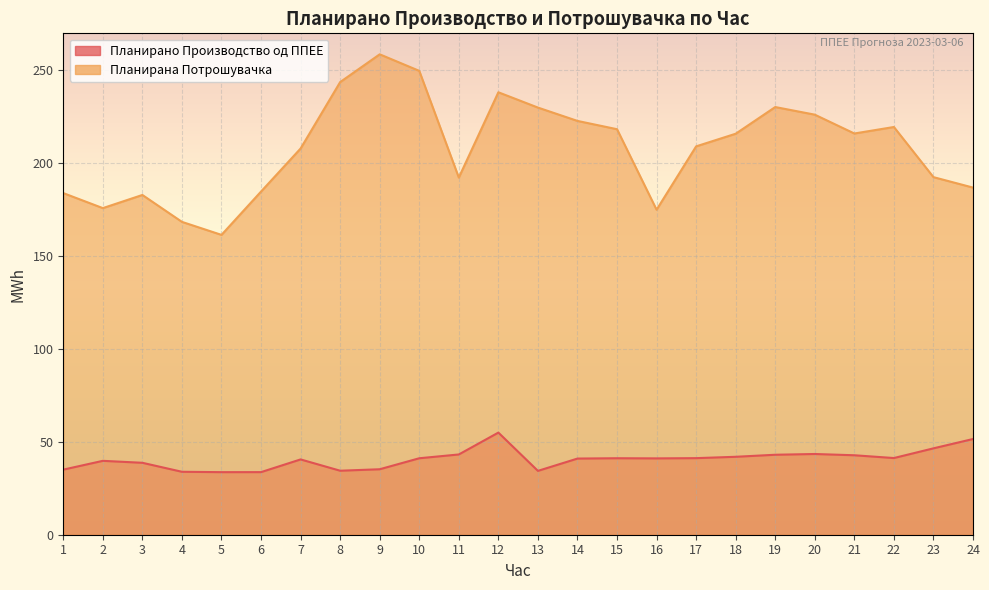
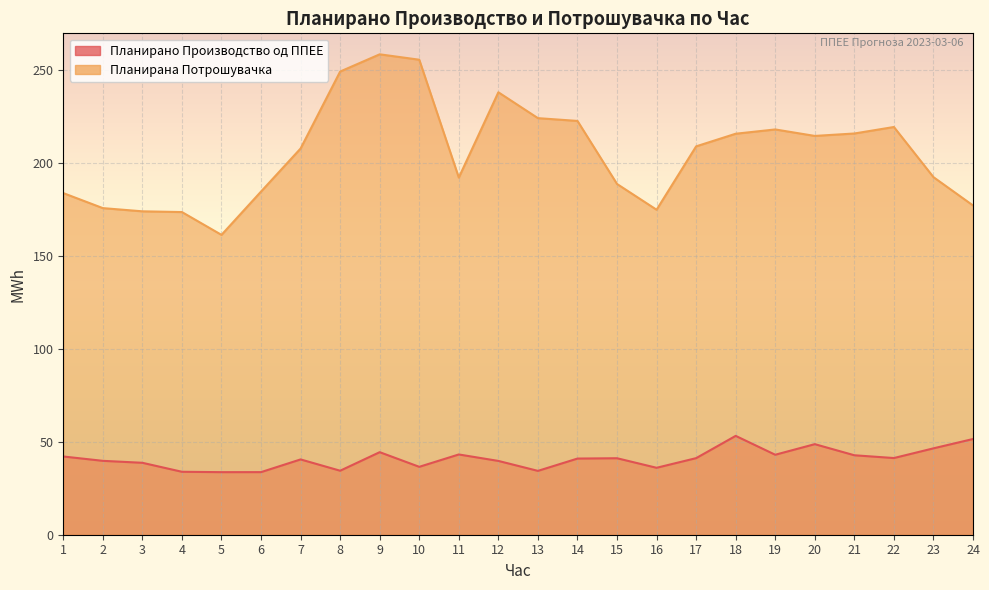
Планирано Производство од ППЕЕ, 1: 35 -> 42
Планирана Потрошувачка, 3: 183 -> 174
Планирана Потрошувачка, 4: 168 -> 174
Планирана Потрошувачка, 8: 244 -> 249
Планирано Производство од ППЕЕ, 9: 35 -> 44
Планирано Производство од ППЕЕ, 10: 41 -> 37
Планирана Потрошувачка, 10: 250 -> 256
Планирано Производство од ППЕЕ, 12: 55 -> 40
Планирана Потрошувачка, 13: 230 -> 224
Планирана Потрошувачка, 15: 218 -> 189
Планирано Производство од ППЕЕ, 16: 41 -> 36
Планирано Производство од ППЕЕ, 18: 42 -> 53
Планирана Потрошувачка, 19: 230 -> 218
Планирано Производство од ППЕЕ, 20: 43 -> 49
Планирана Потрошувачка, 20: 226 -> 215
Планирана Потрошувачка, 24: 187 -> 177
